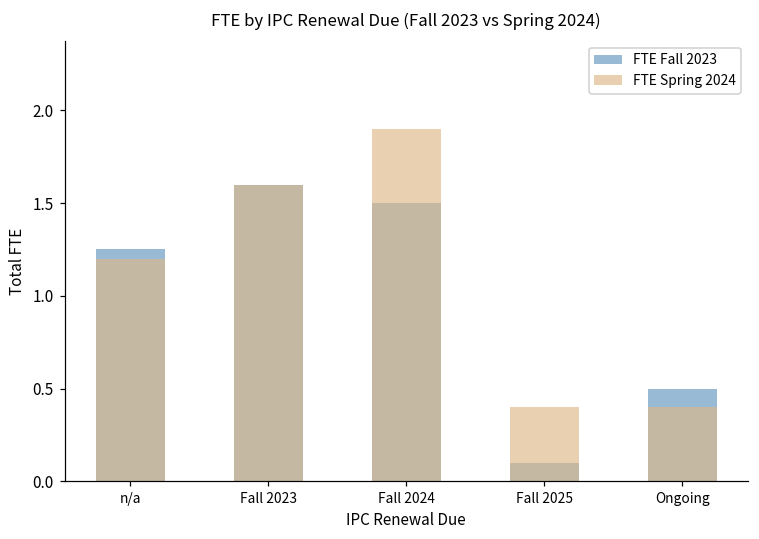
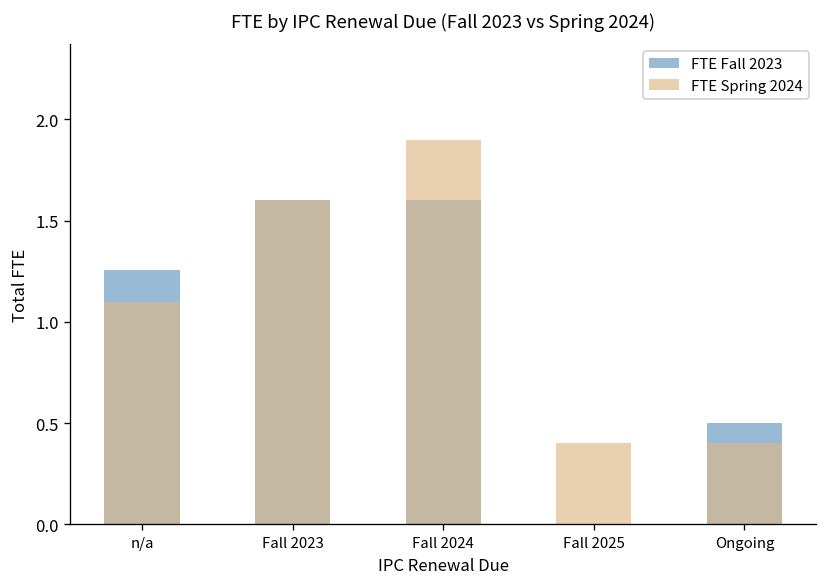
FTE Spring 2024, n/a: 1.2 -> 1.1
FTE Fall 2023, Fall 2024: 1.5 -> 1.6
FTE Fall 2023, Fall 2025: 0.1 -> 0.0
